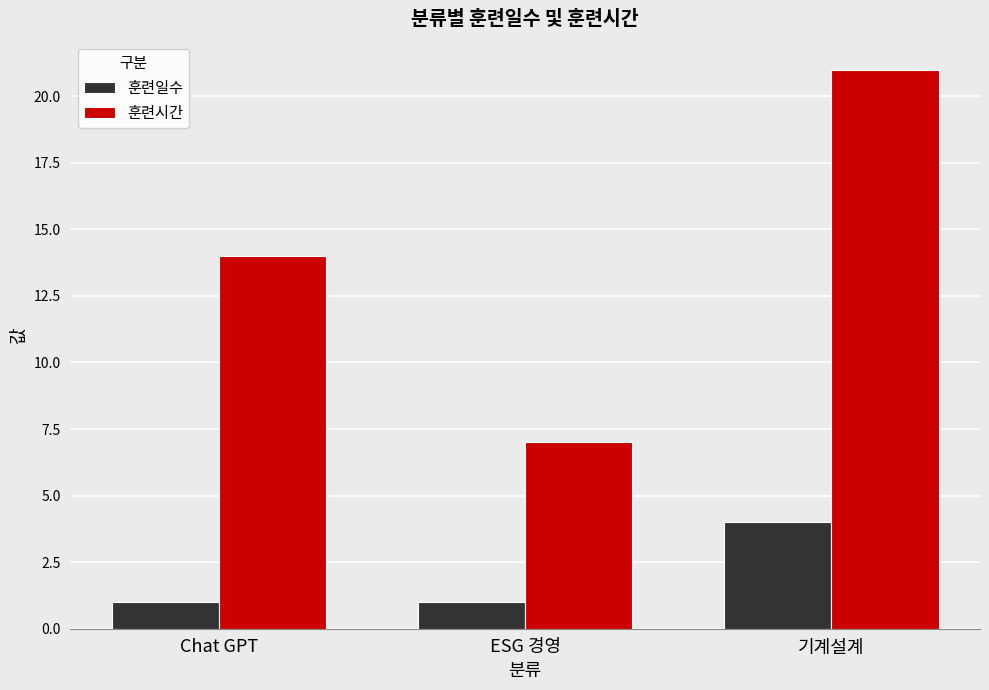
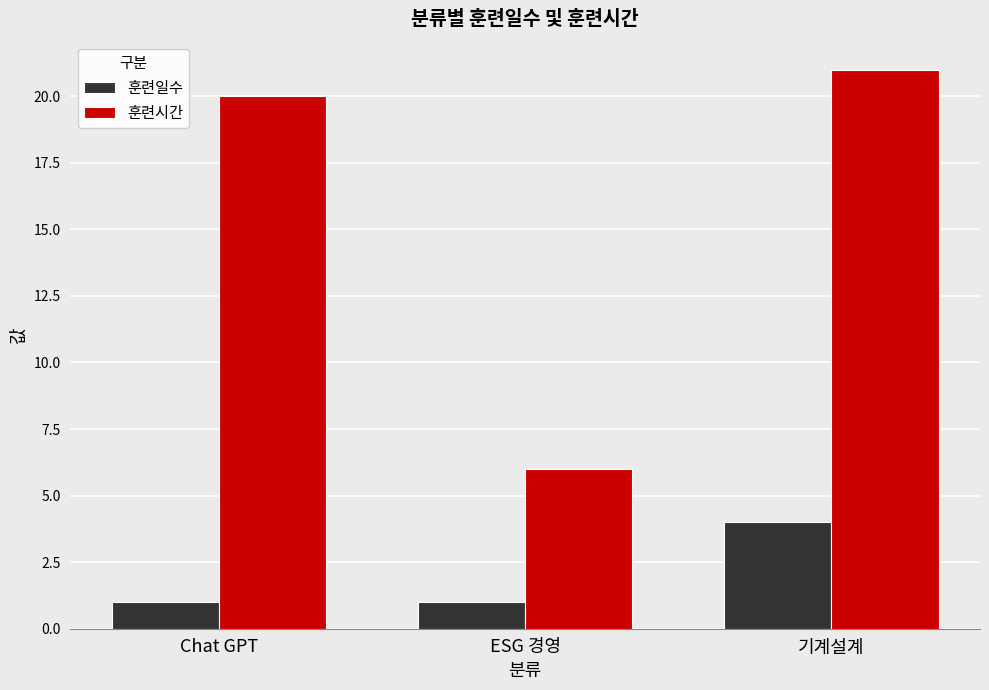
훈련시간, Chat GPT: 14 -> 20
훈련시간, ESG 경영: 7 -> 6
